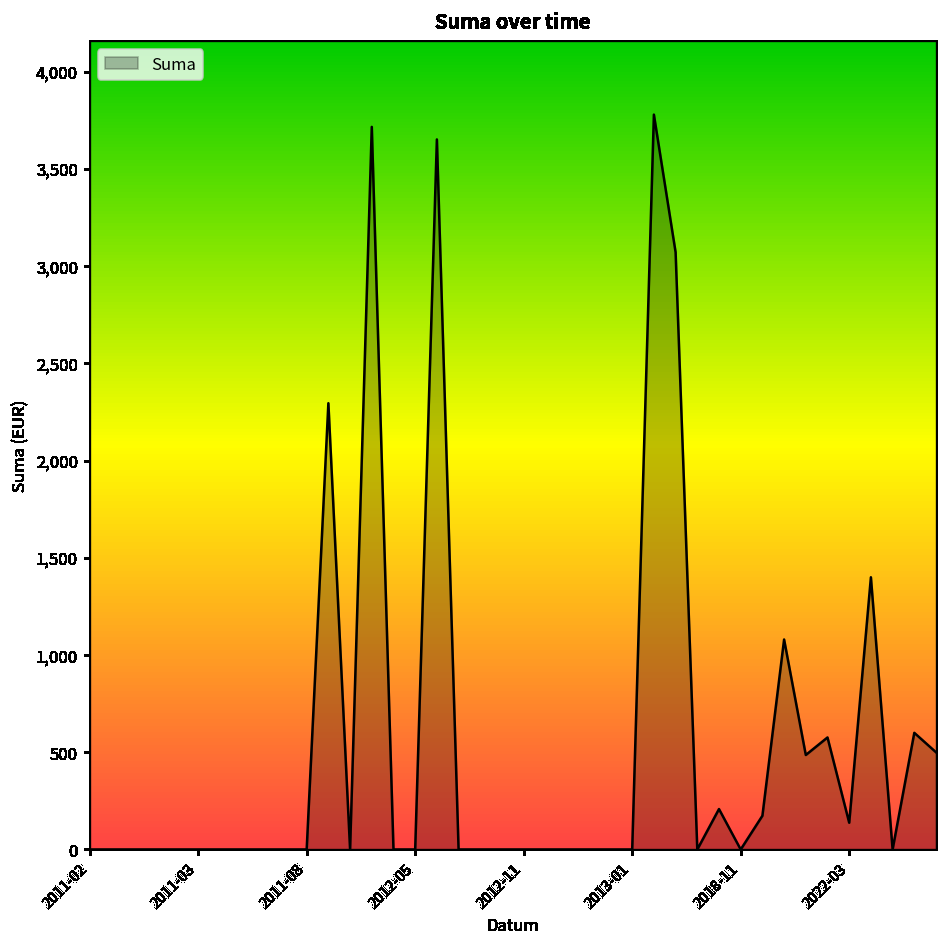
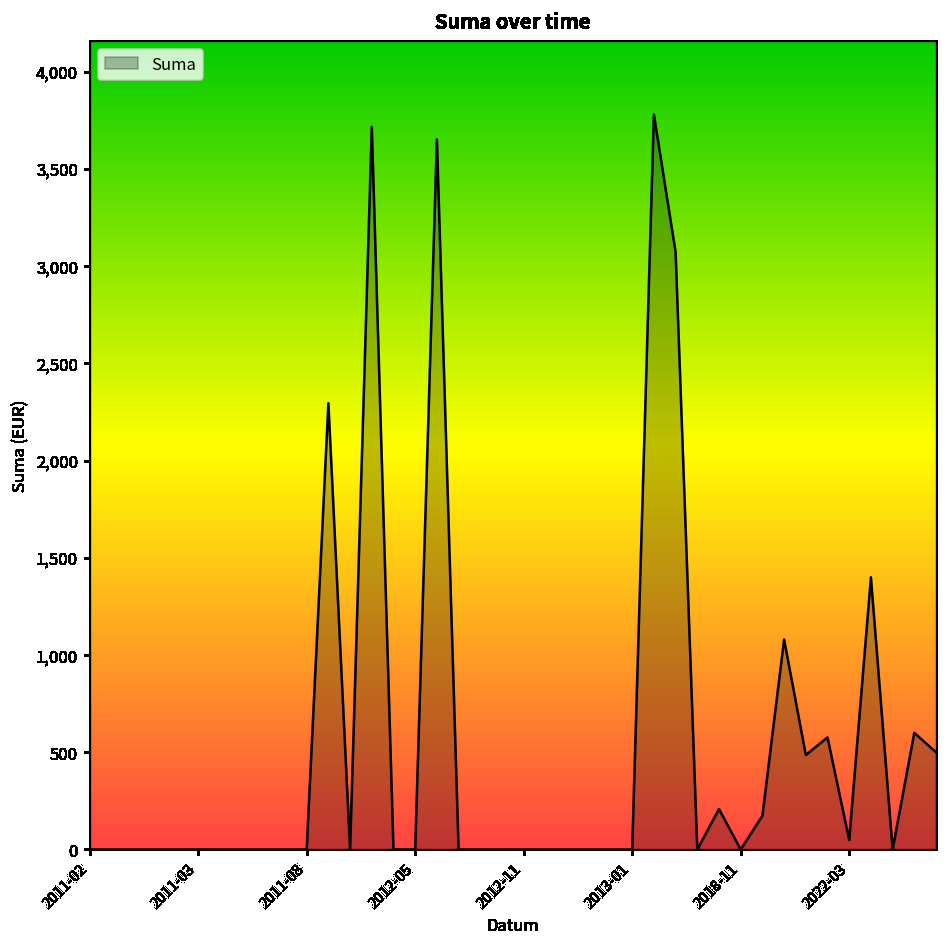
2022-03: 140 -> 50
